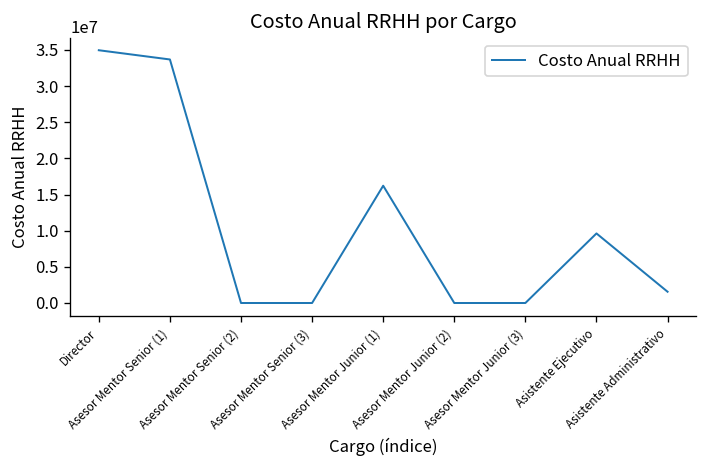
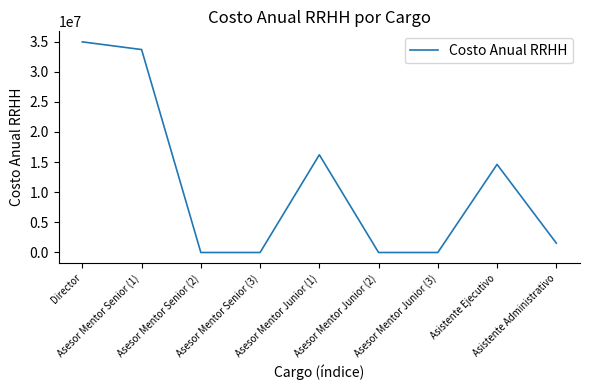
Asistente Ejecutivo: 10000000 -> 15000000
